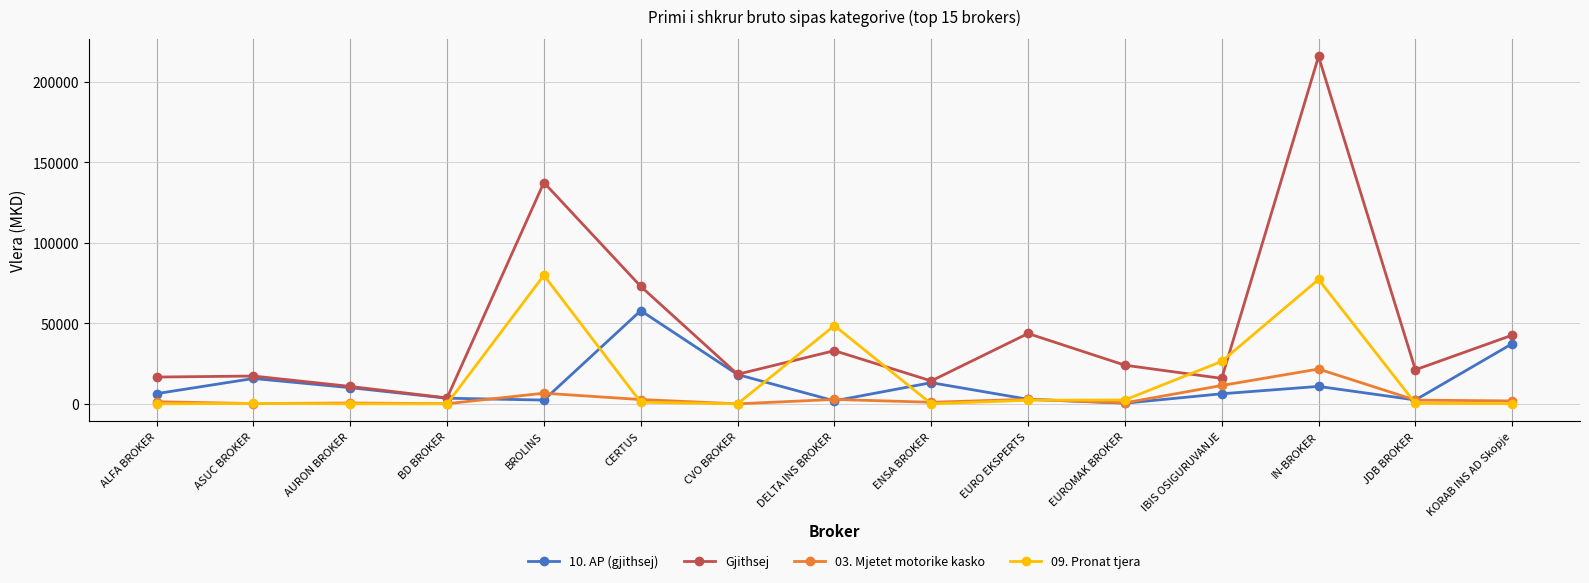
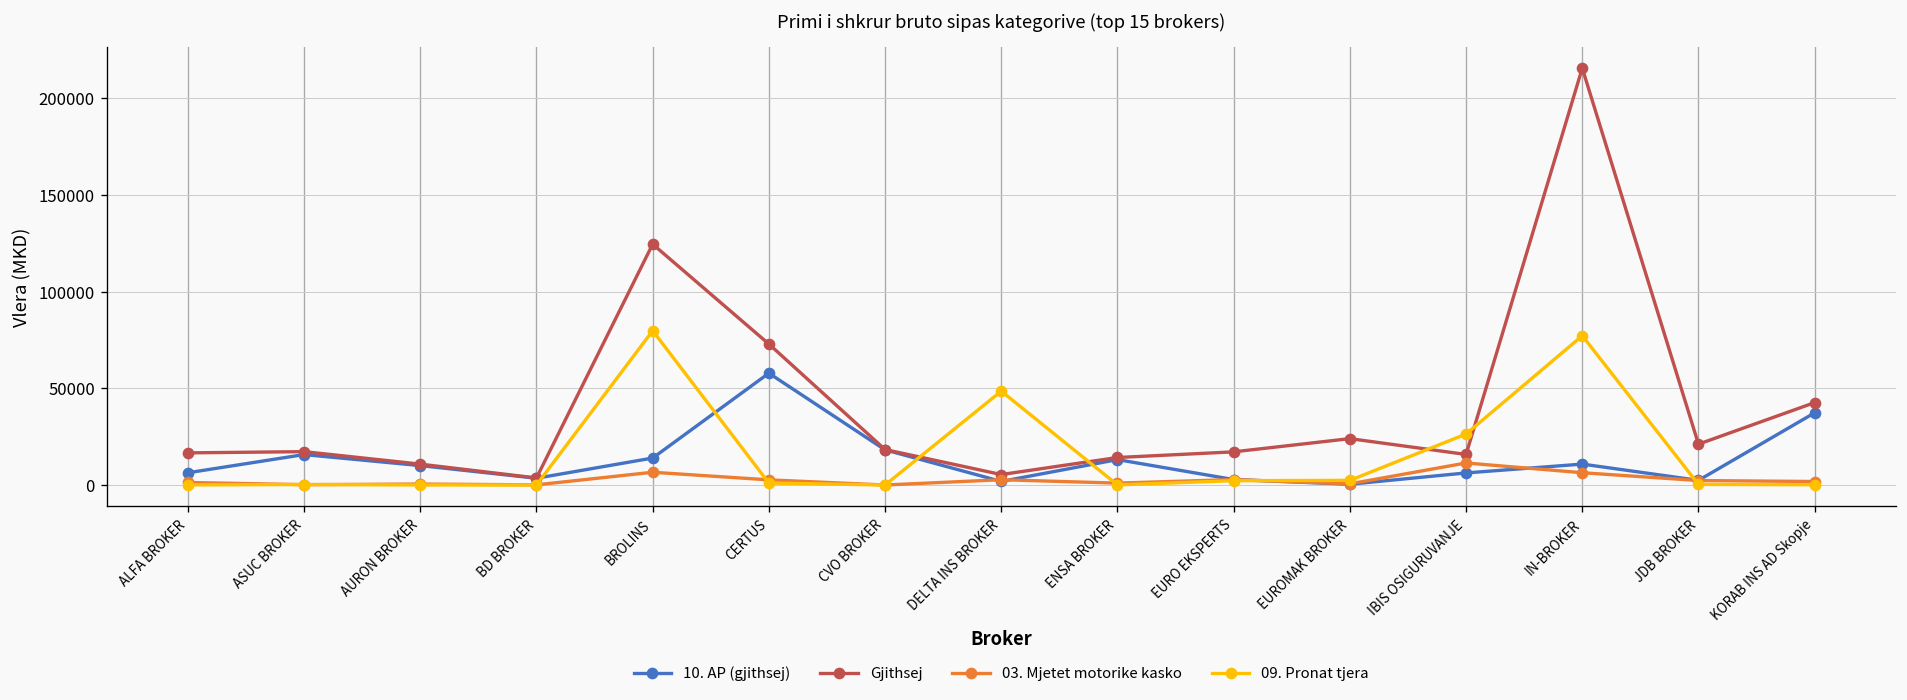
10. AP (gjithsej), BROLINS: 2000 -> 14000
Gjithsej, BROLINS: 137000 -> 125000
Gjithsej, DELTA INS BROKER: 33000 -> 5000
Gjithsej, EURO EKSPERTS: 44000 -> 17000
03. Mjetet motorike kasko, IN-BROKER: 22000 -> 6000
